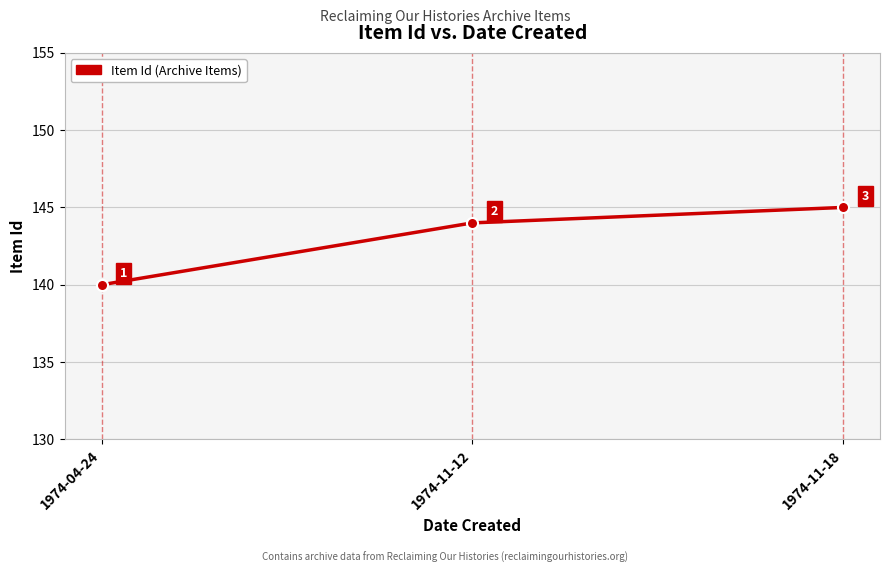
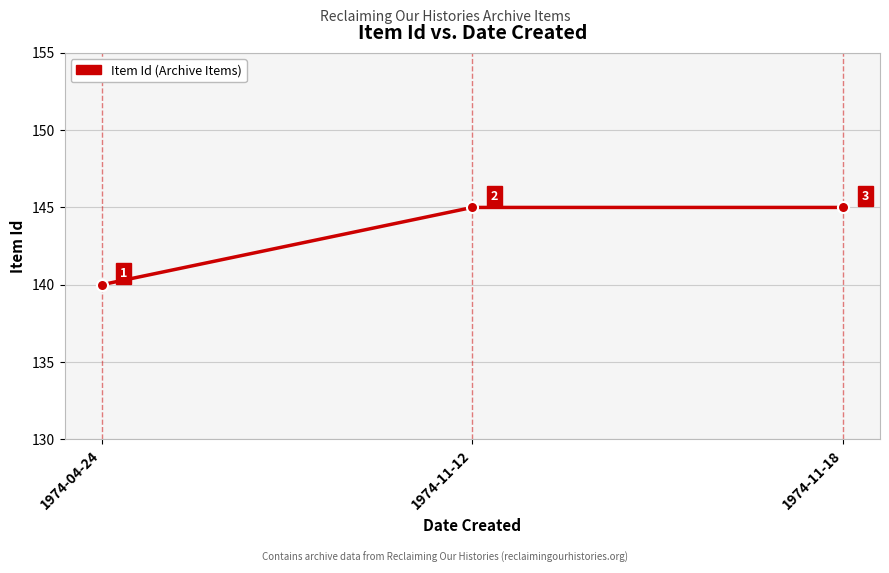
1974-11-12: 144 -> 145
